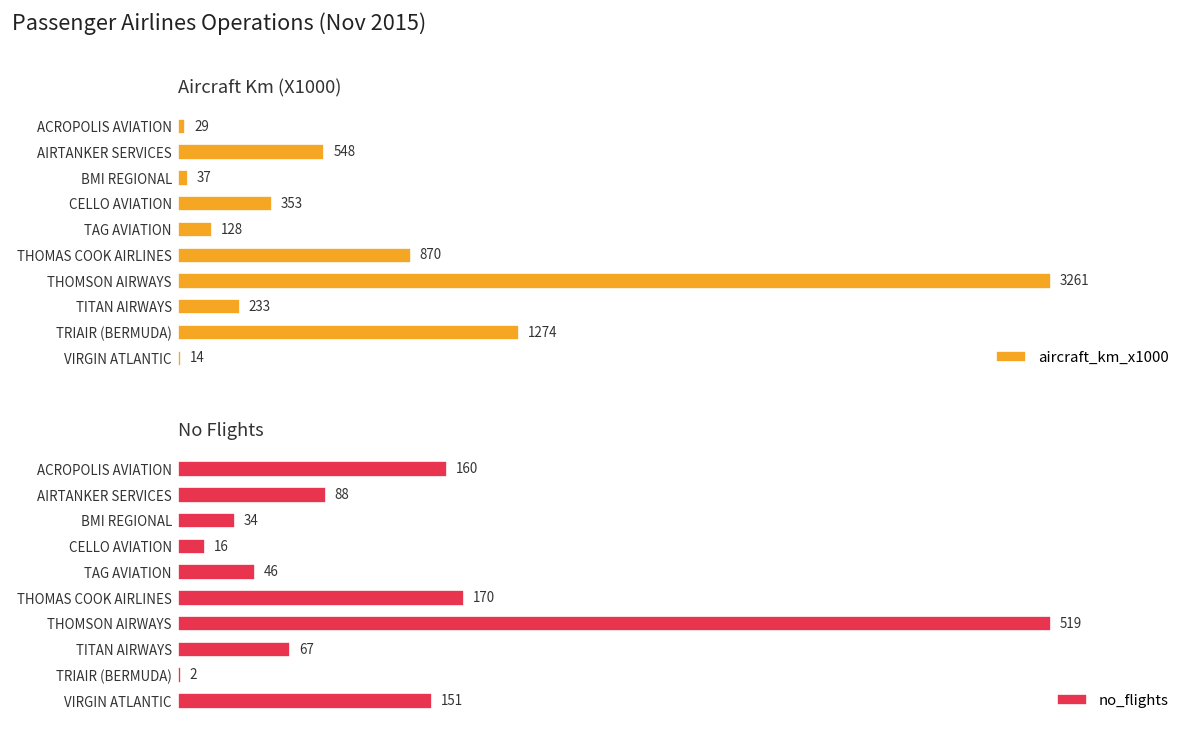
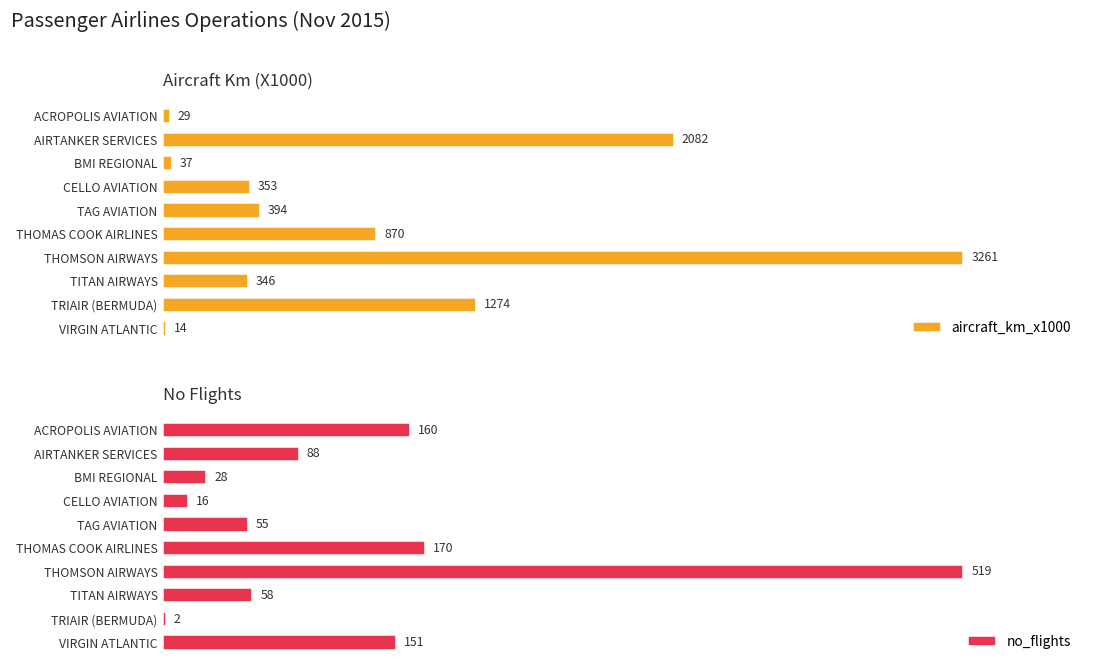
Aircraft Km (X1000), AIRTANKER SERVICES: 548 -> 2082
Aircraft Km (X1000), TAG AVIATION: 128 -> 394
Aircraft Km (X1000), TITAN AIRWAYS: 233 -> 346
No Flights, BMI REGIONAL: 34 -> 28
No Flights, TAG AVIATION: 46 -> 55
No Flights, TITAN AIRWAYS: 67 -> 58
